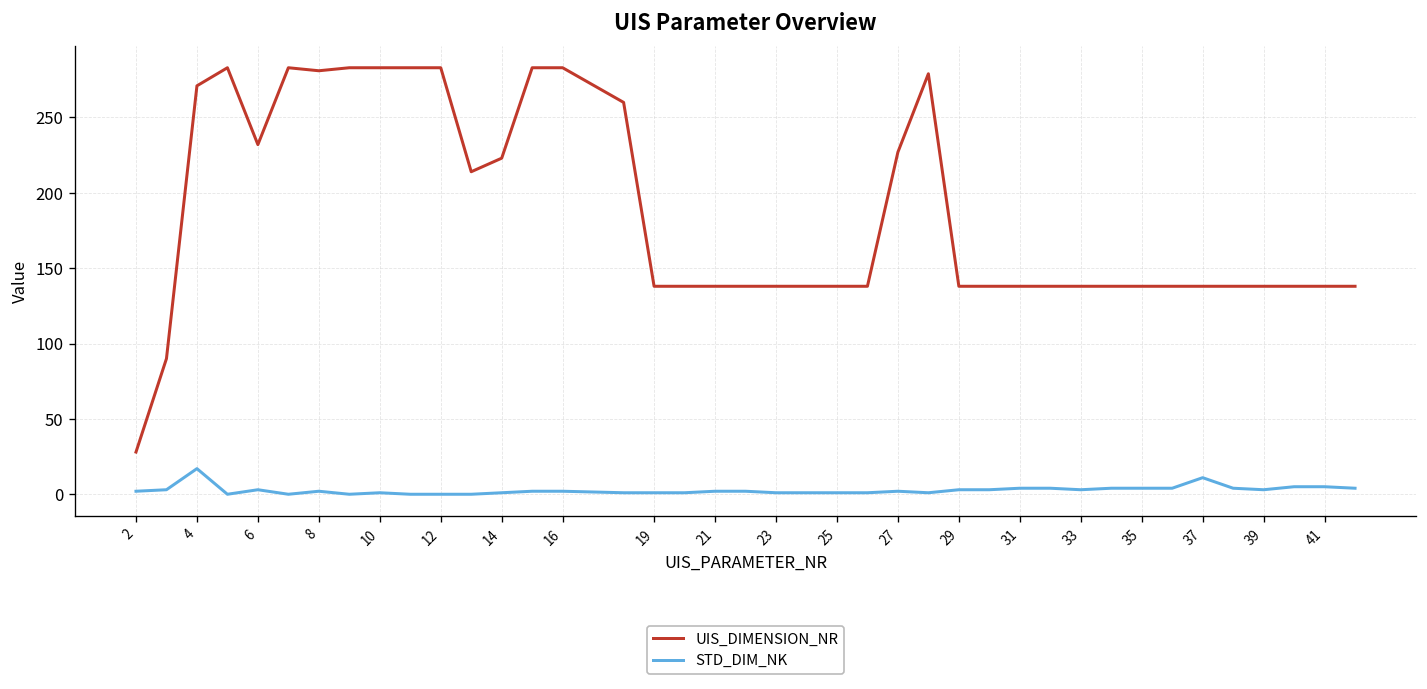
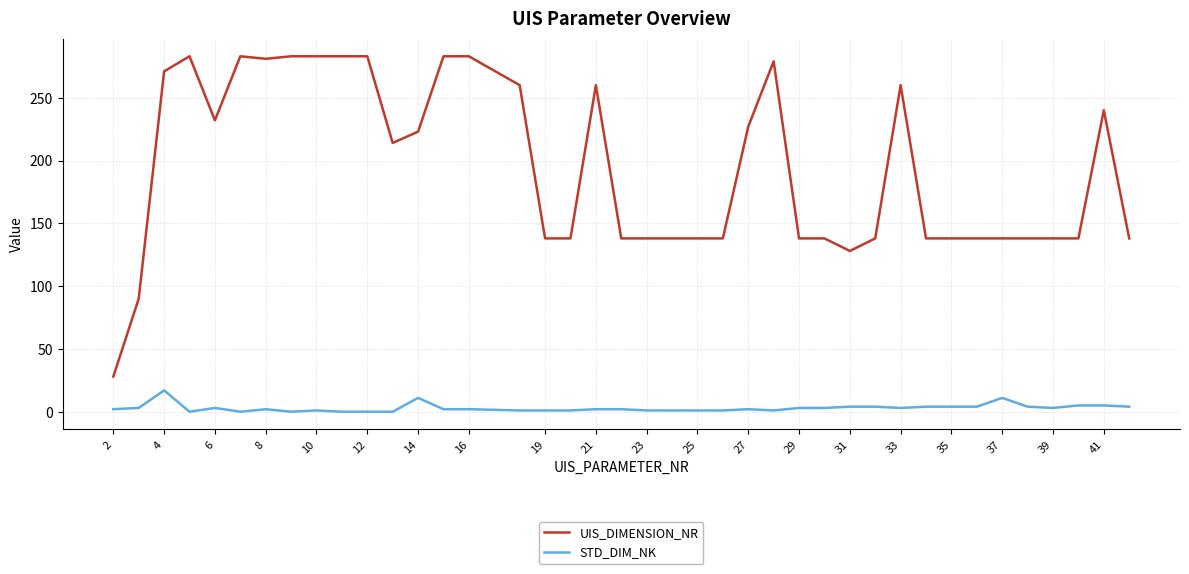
STD_DIM_NK, 14: 1 -> 11
UIS_DIMENSION_NR, 21: 138 -> 260
UIS_DIMENSION_NR, 31: 138 -> 128
UIS_DIMENSION_NR, 33: 138 -> 260
UIS_DIMENSION_NR, 41: 138 -> 240
